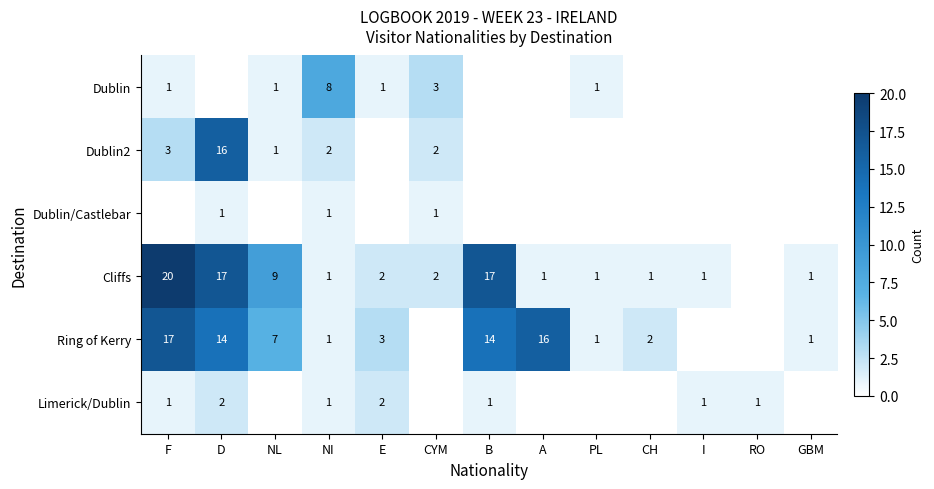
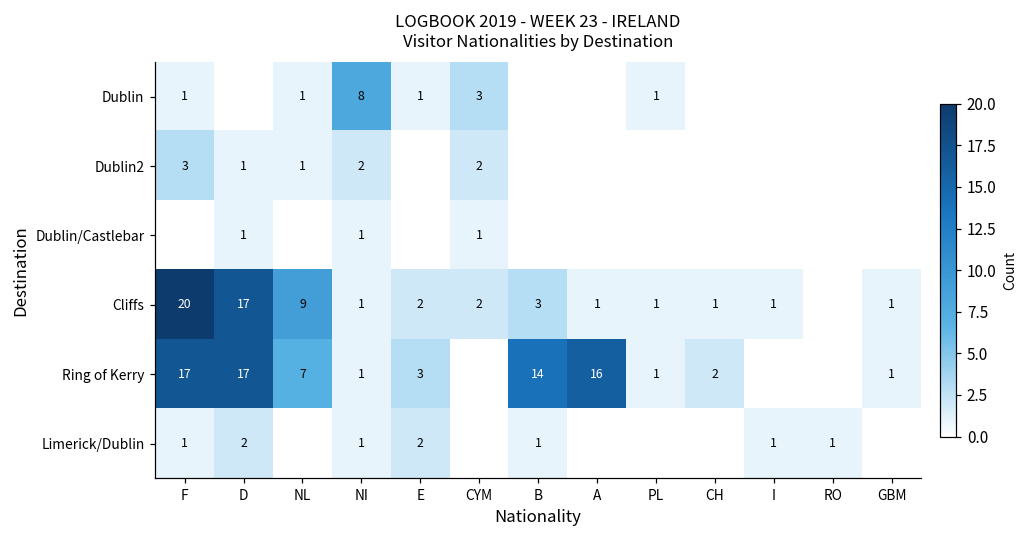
Dublin2, D: 16 -> 1
Cliffs, B: 17 -> 3
Ring of Kerry, D: 14 -> 17
